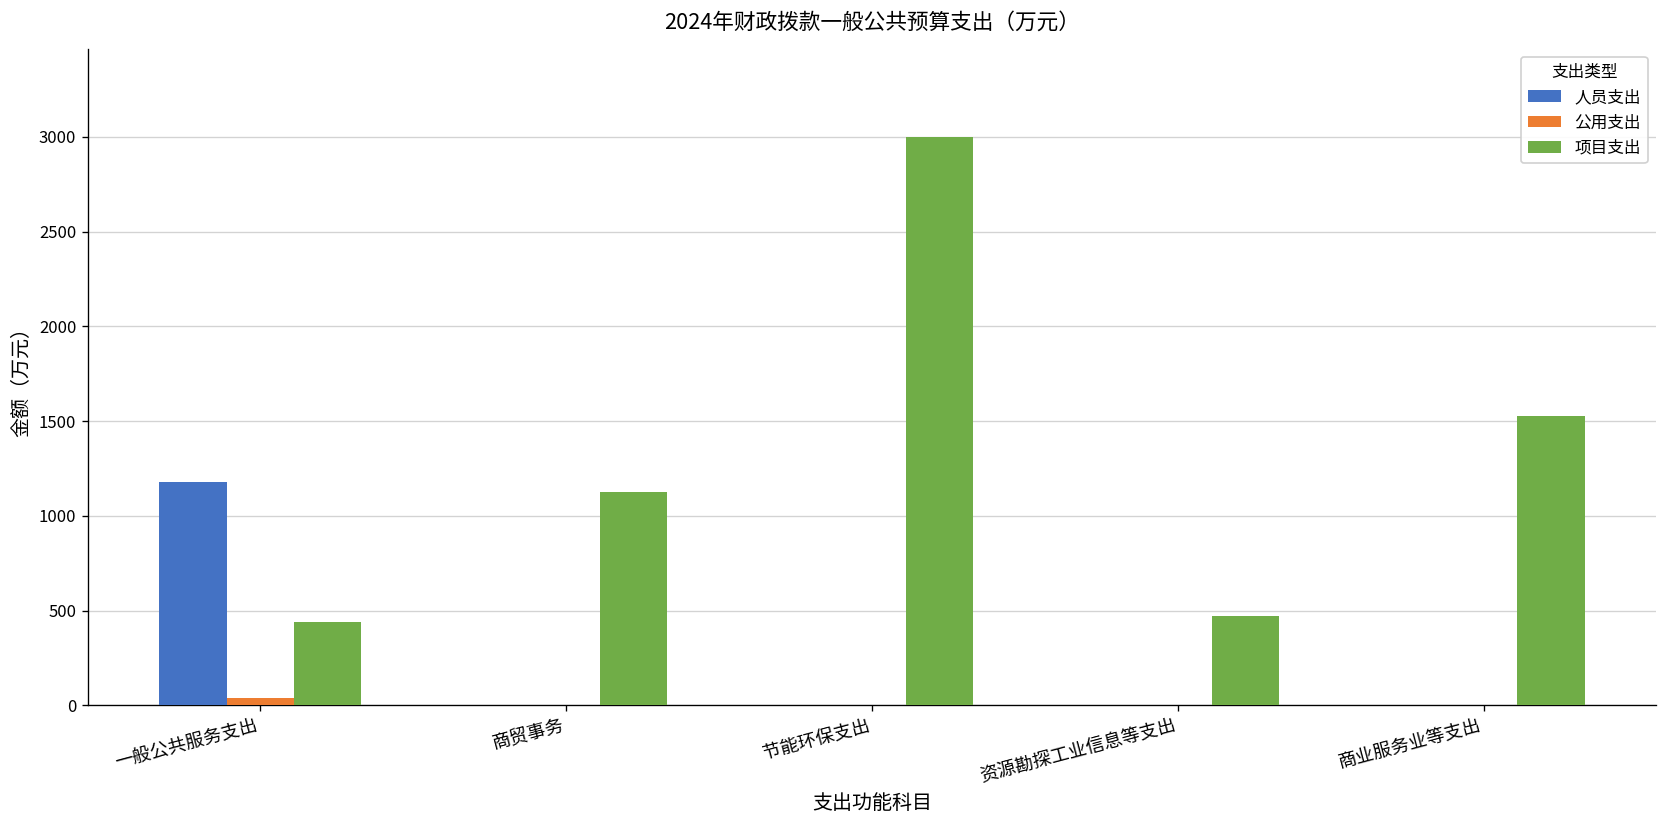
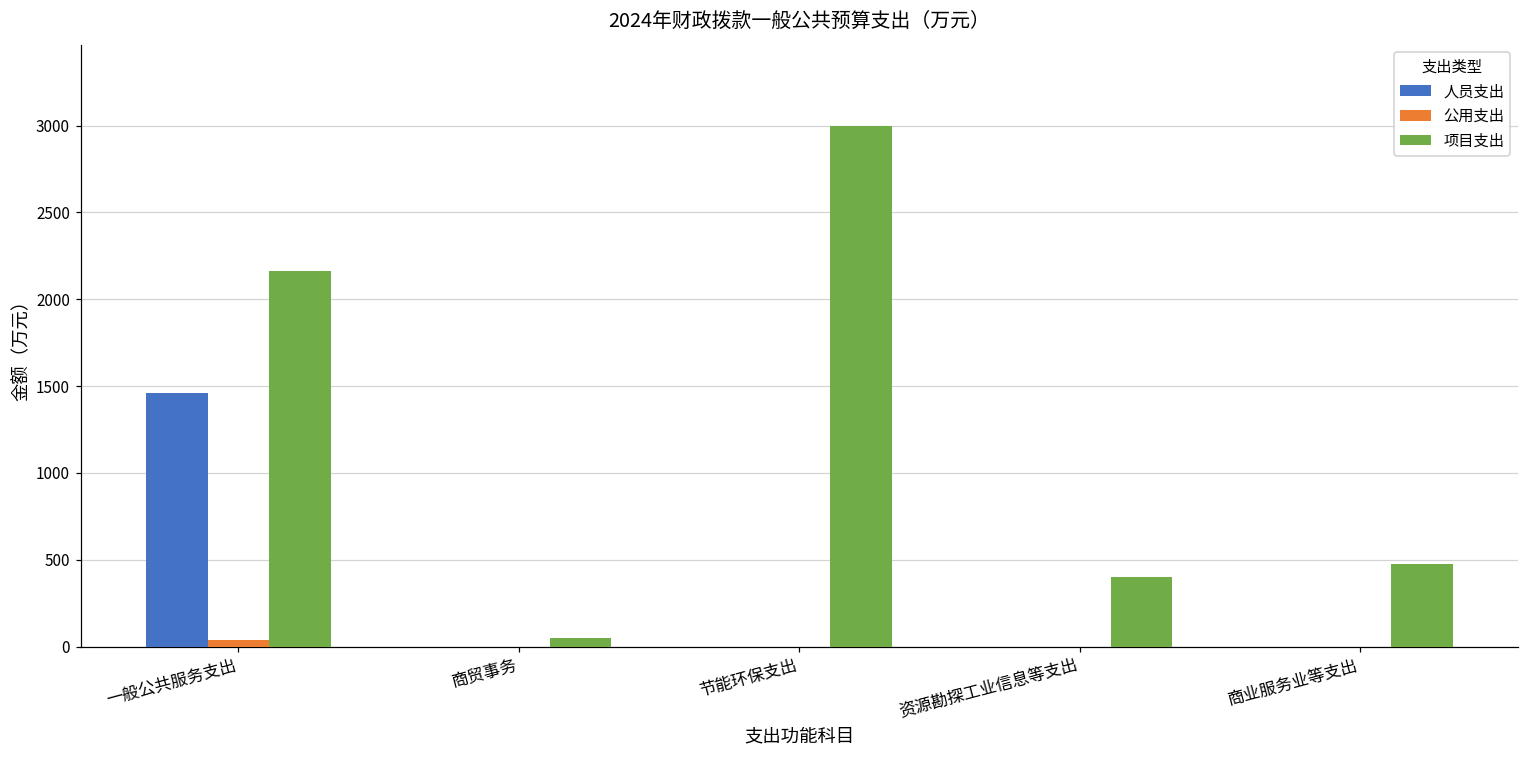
人员支出, 一般公共服务支出: 1180 -> 1460
项目支出, 一般公共服务支出: 440 -> 2160
项目支出, 商贸事务: 1130 -> 50
项目支出, 资源勘探工业信息等支出: 470 -> 400
项目支出, 商业服务业等支出: 1530 -> 480
